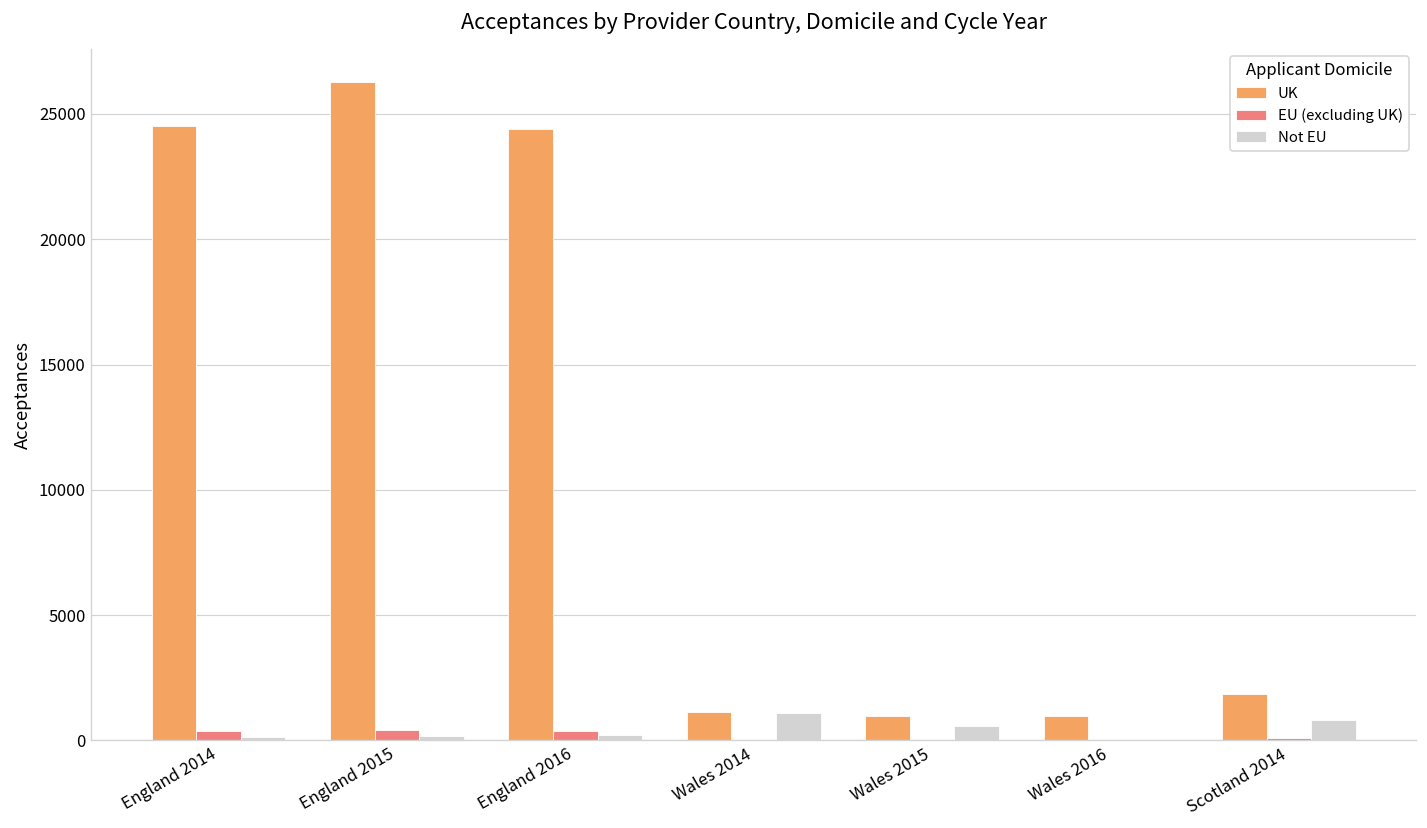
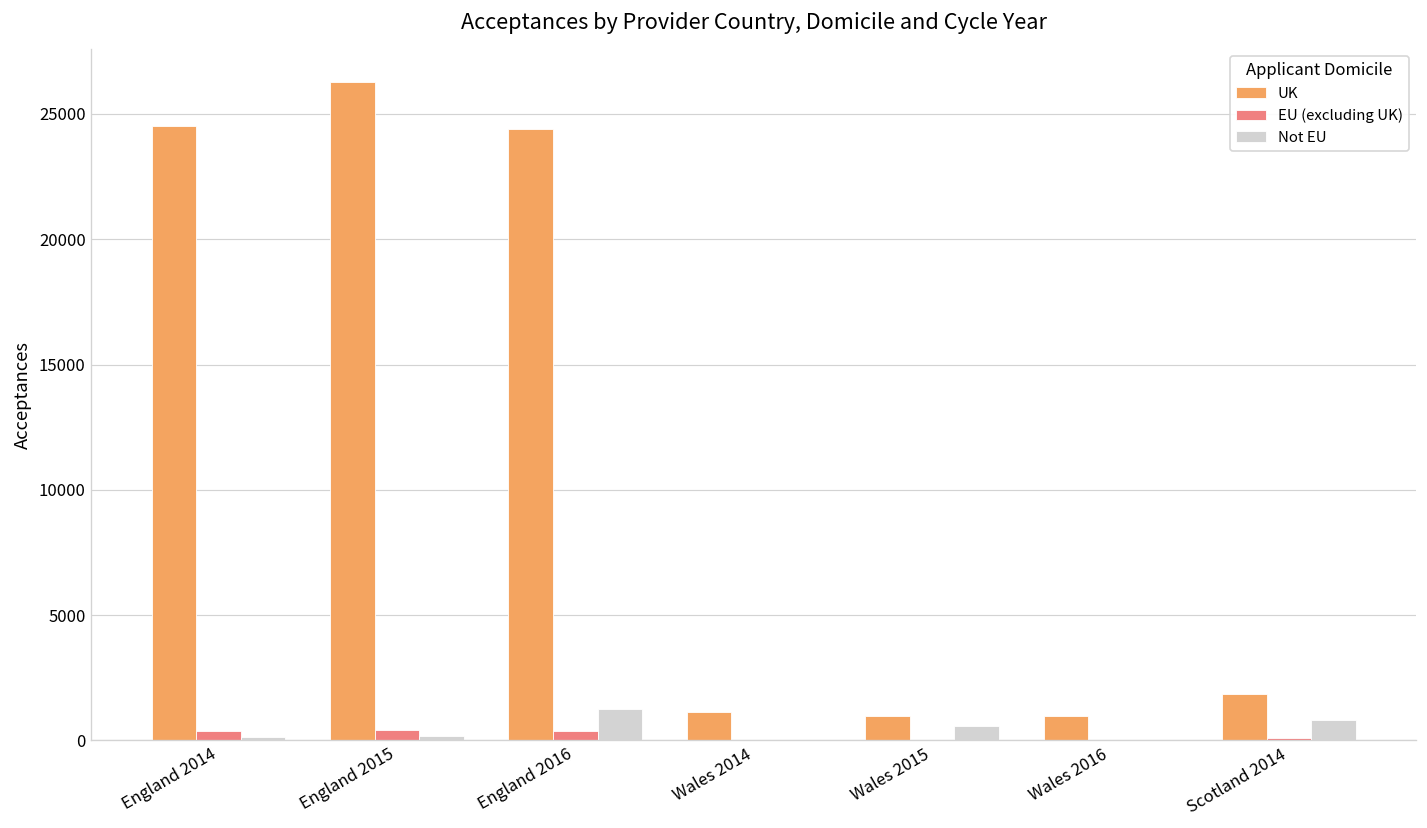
Not EU, England 2016: 200 -> 1200
Not EU, Wales 2014: 1100 -> 0
